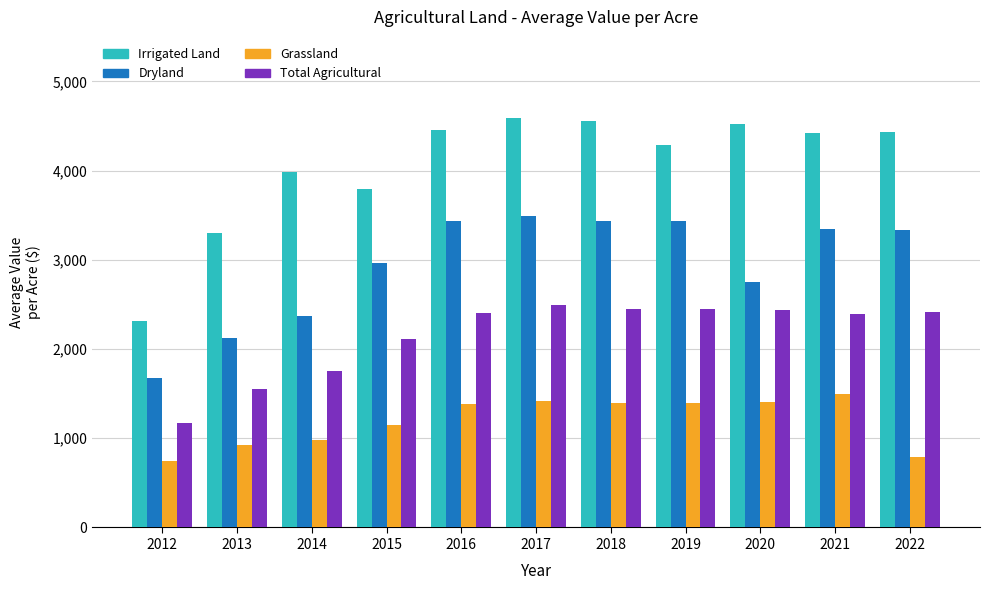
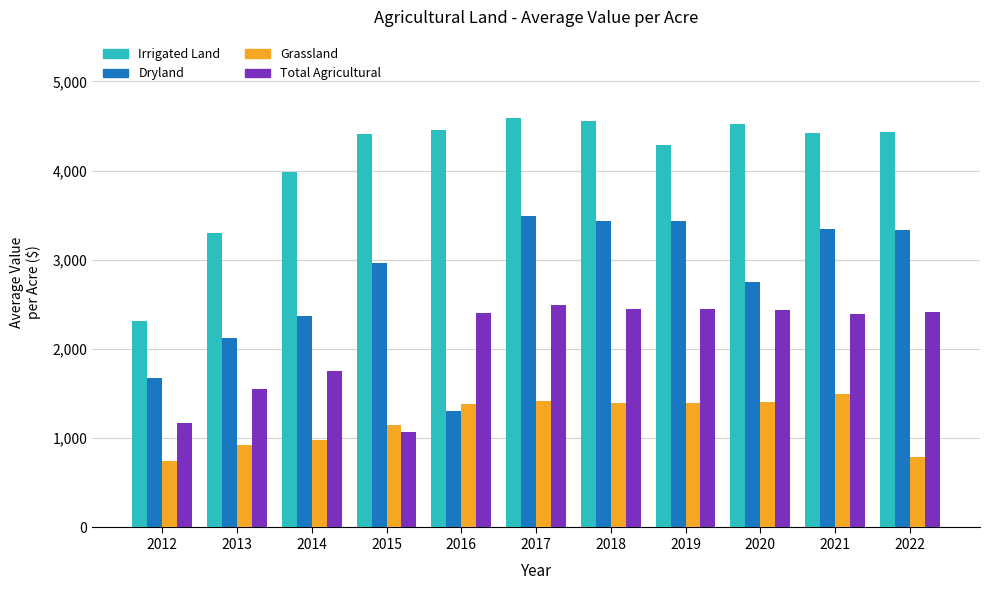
Irrigated Land, 2015: 3,800 -> 4,400
Total Agricultural, 2015: 2,100 -> 1,100
Dryland, 2016: 3,400 -> 1,300
